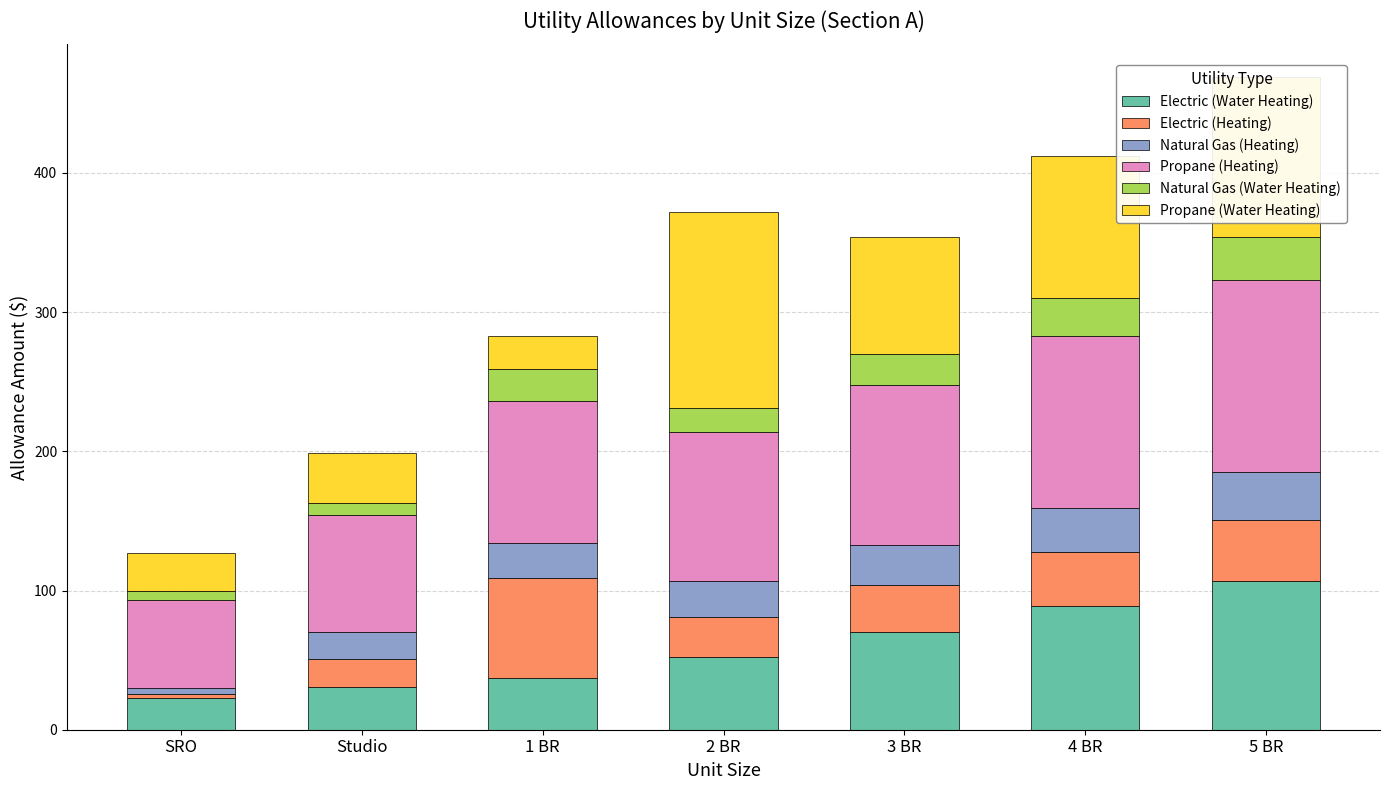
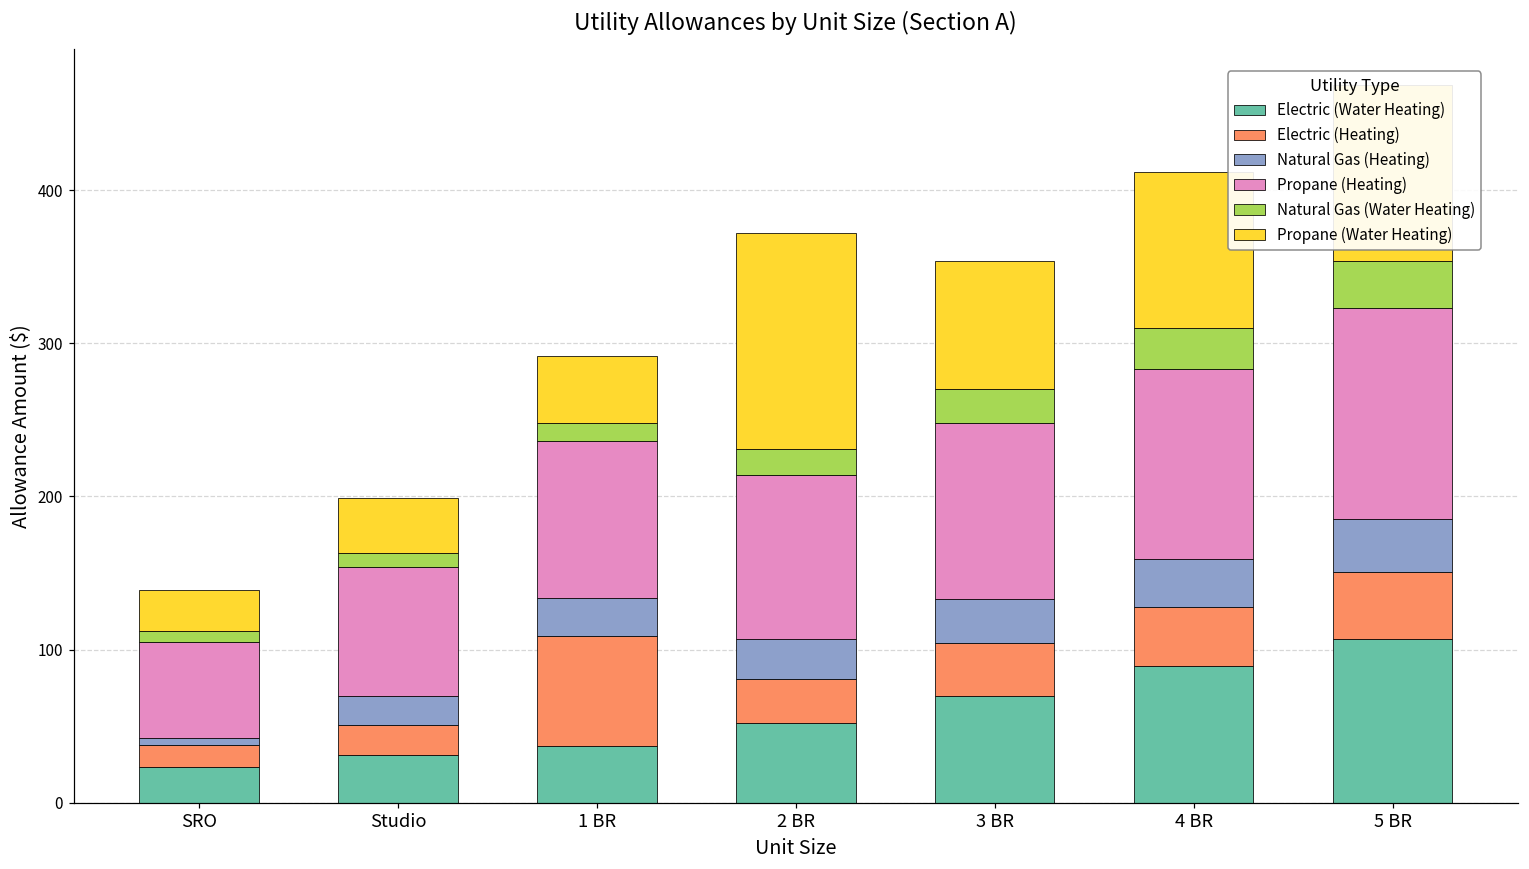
Electric (Heating), SRO: 3 -> 15
Natural Gas (Water Heating), 1 BR: 23 -> 12
Propane (Water Heating), 1 BR: 24 -> 44
